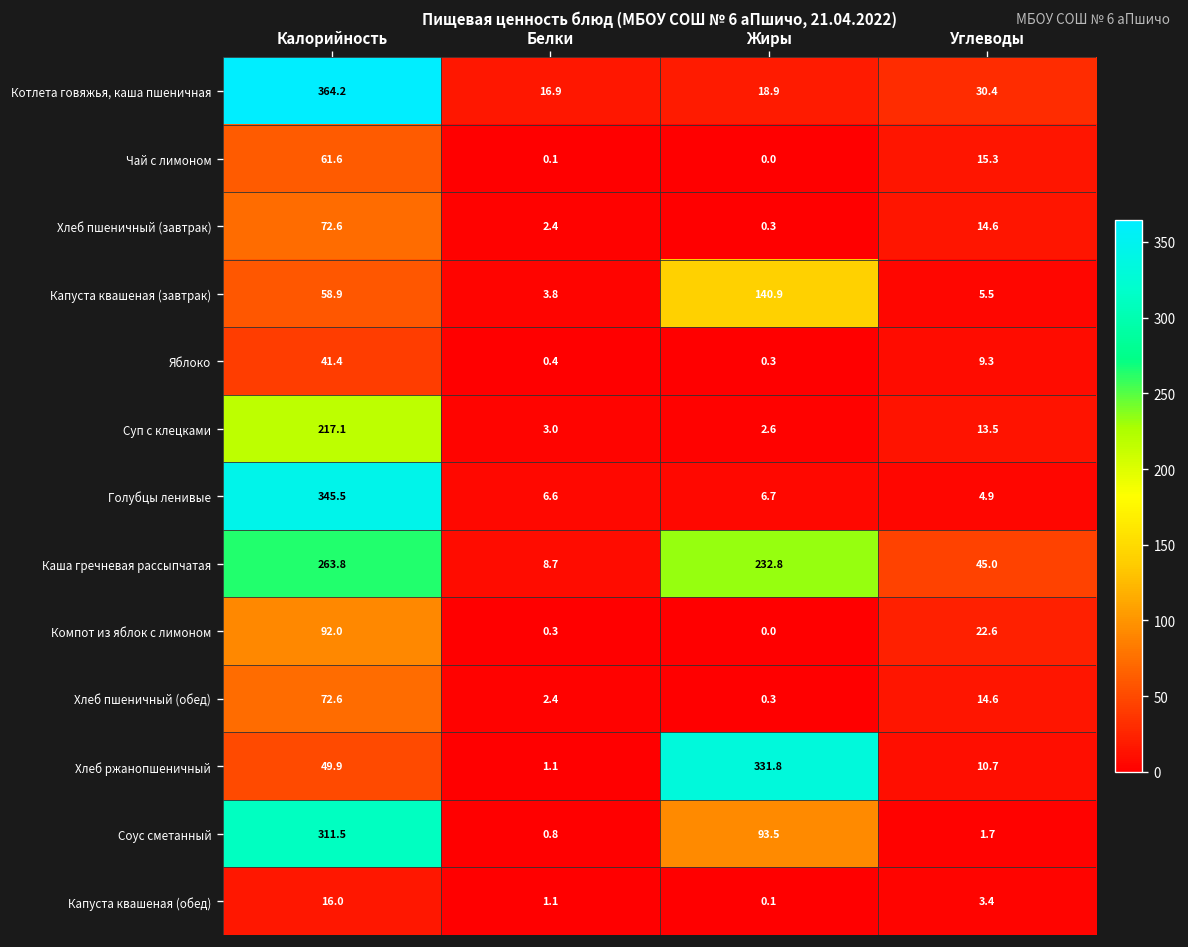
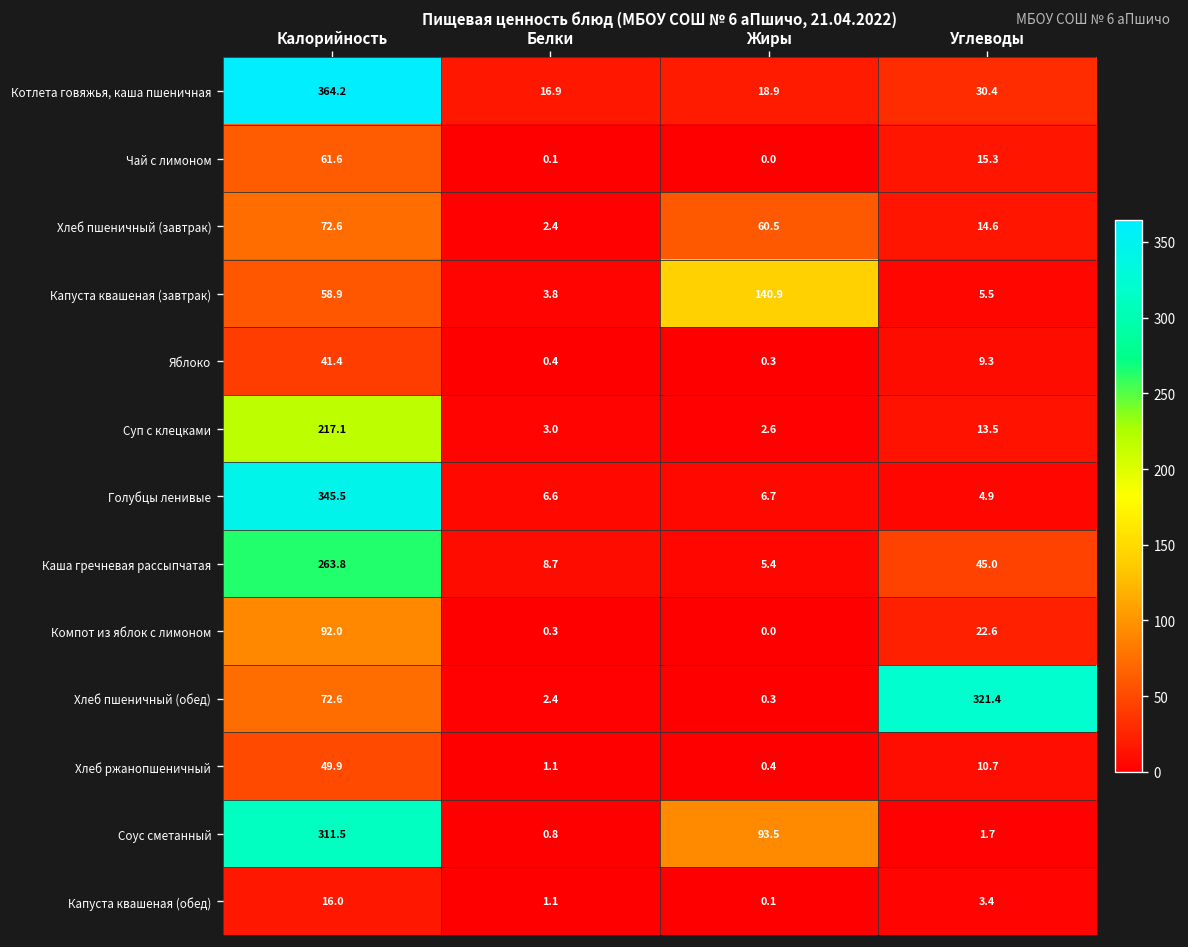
Хлеб пшеничный (завтрак), Жиры: 0.3 -> 60.5
Каша гречневая рассыпчатая, Жиры: 232.8 -> 5.4
Хлеб пшеничный (обед), Углеводы: 14.6 -> 321.4
Хлеб ржанопшеничный, Жиры: 331.8 -> 0.4
